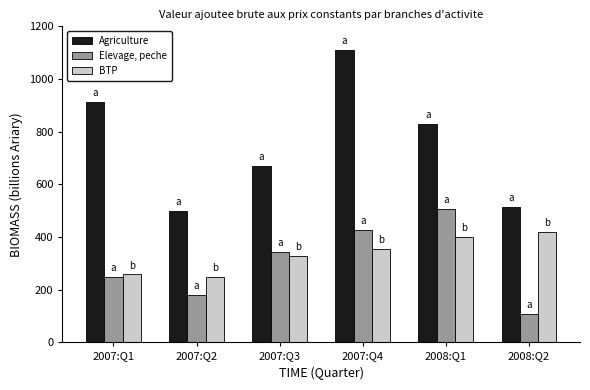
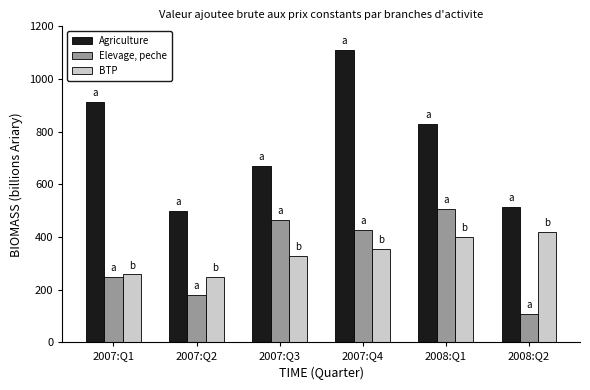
Elevage, peche, 2007:Q3: 340 -> 460
